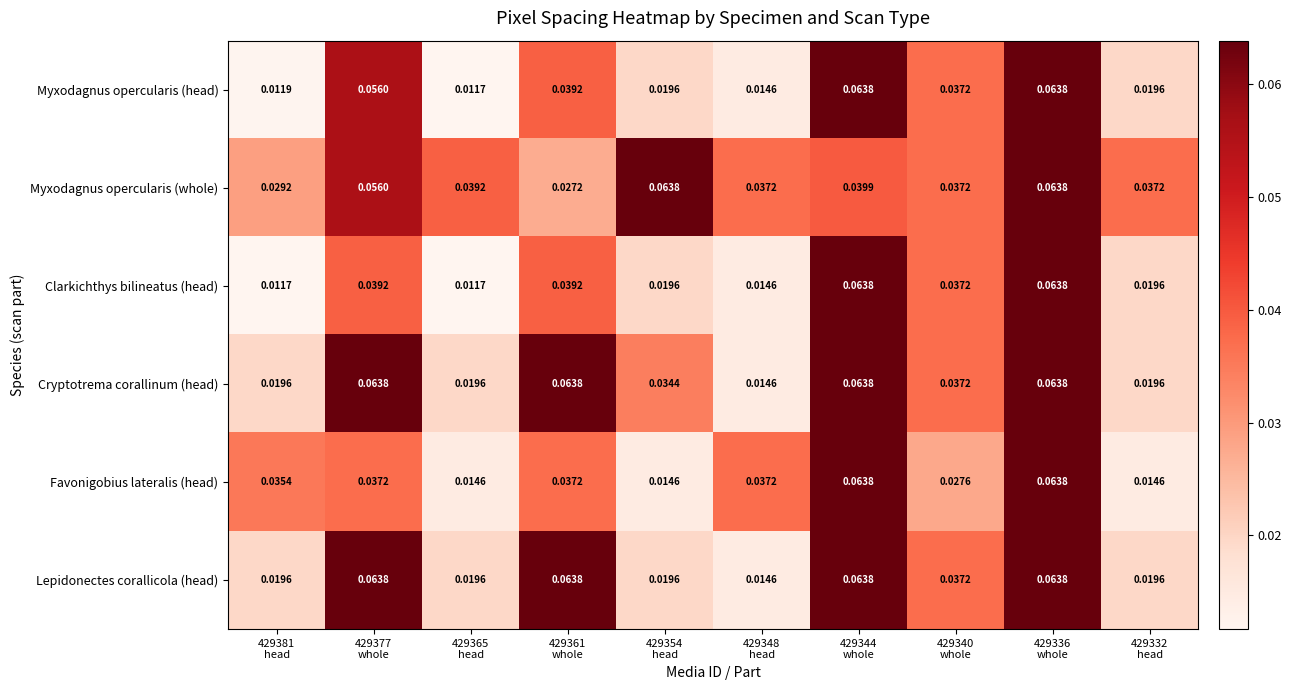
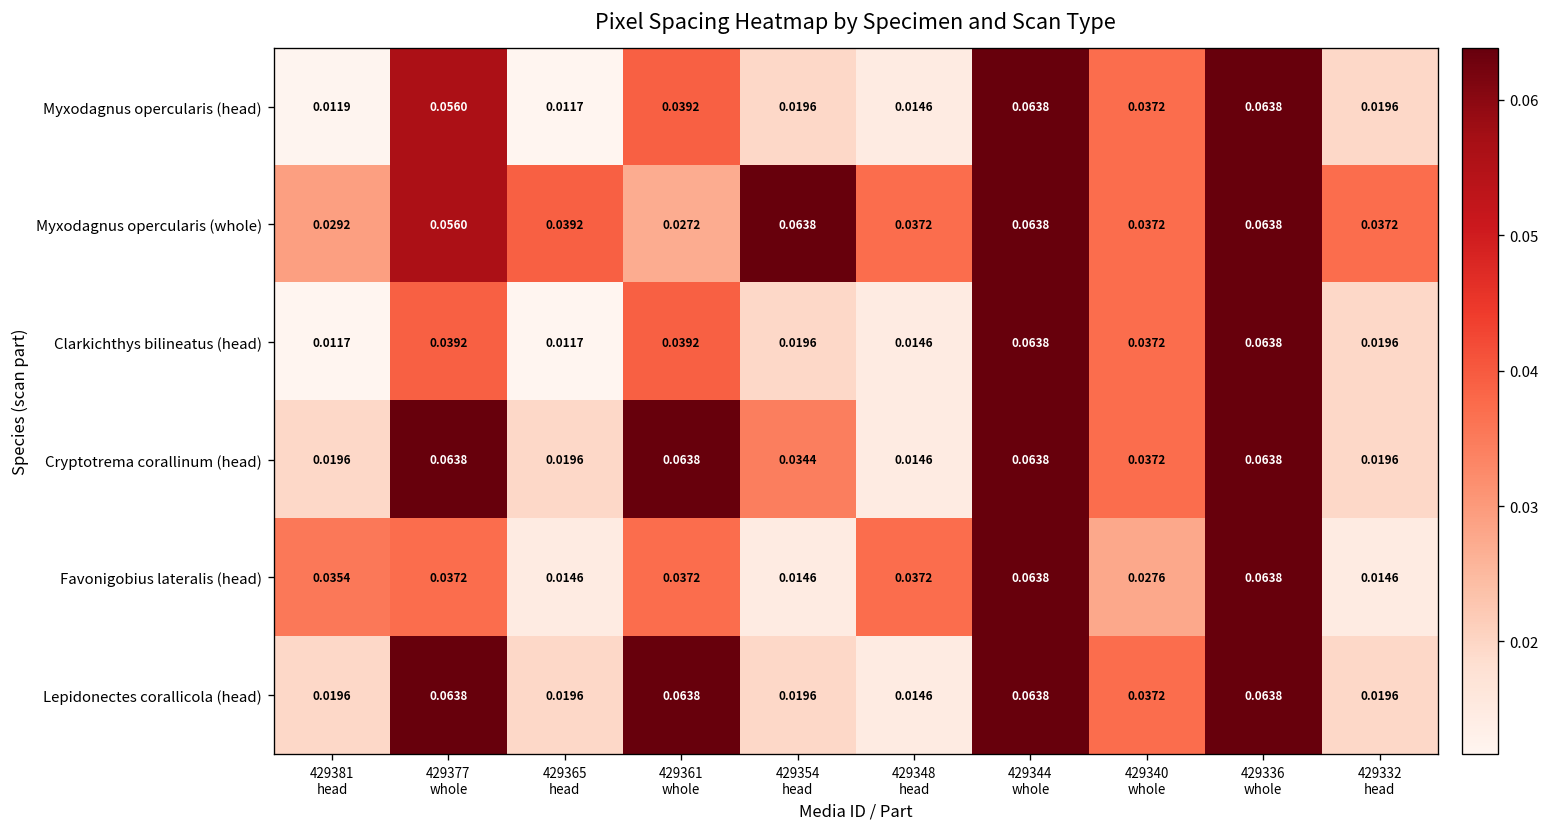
Myxodagnus opercularis (whole), 429344 whole: 0.0399 -> 0.0638
